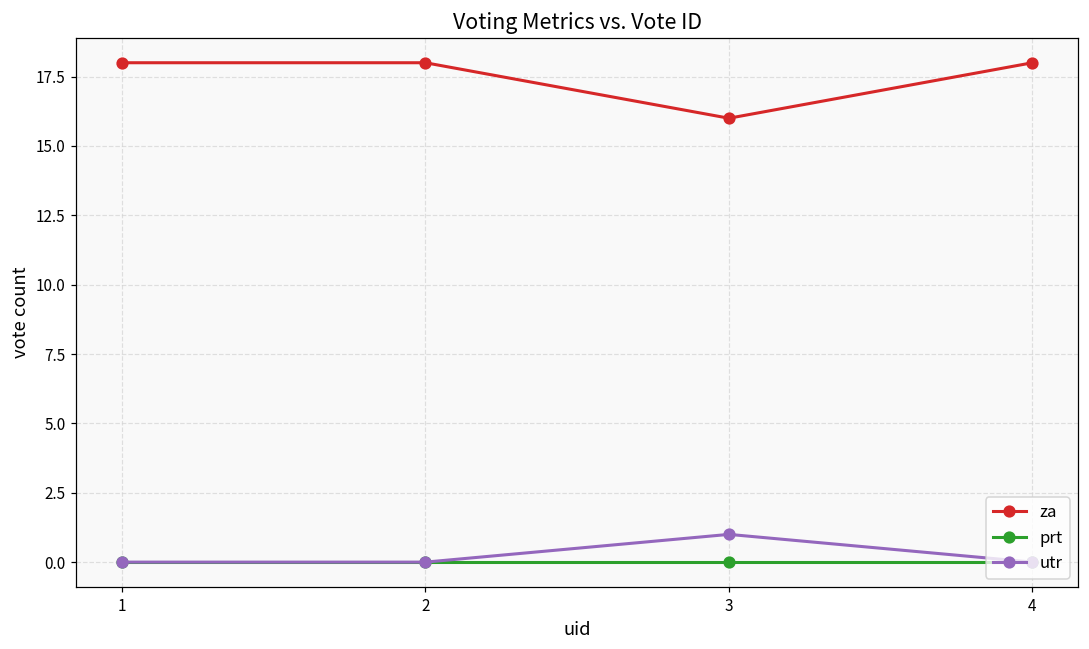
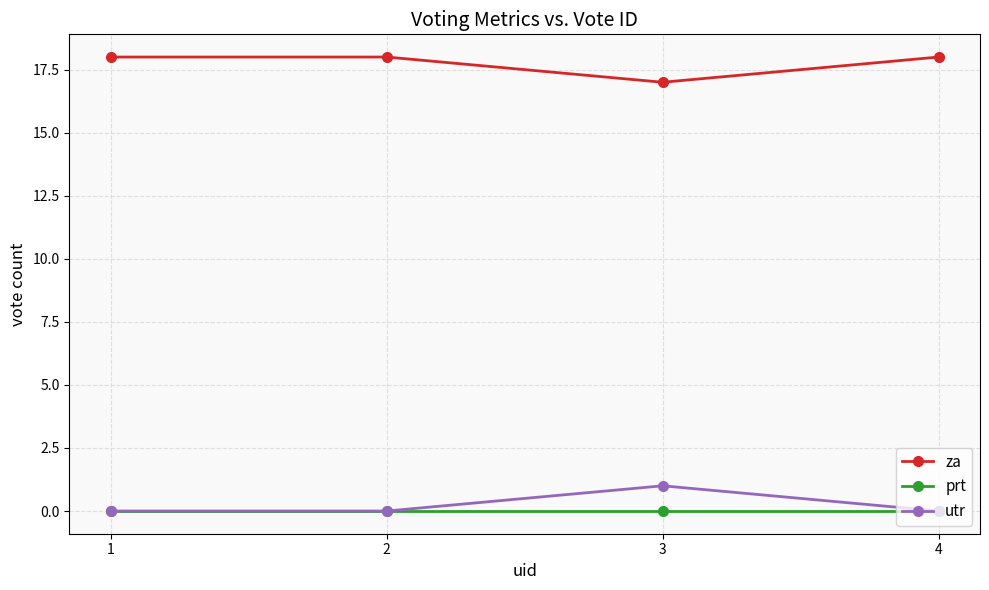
za, 3: 16 -> 17
